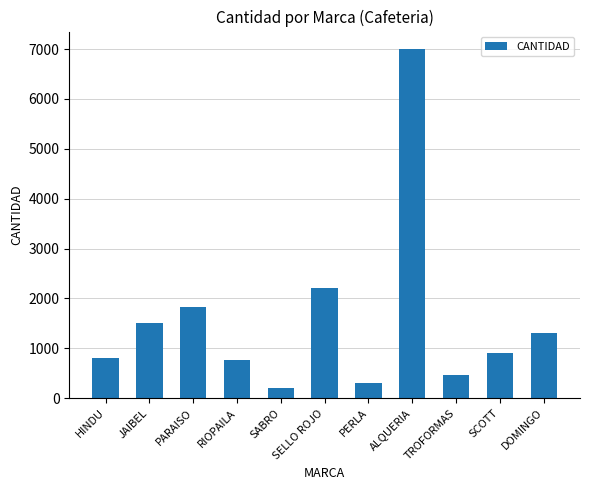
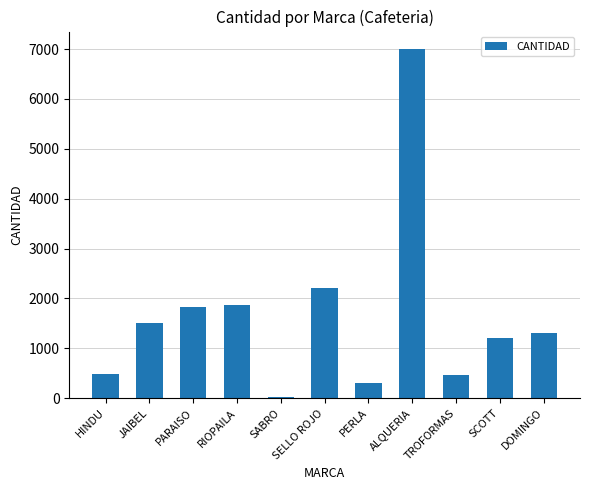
HINDU: 800 -> 500
RIOPAILA: 800 -> 1900
SABRO: 200 -> 0
SCOTT: 900 -> 1200
